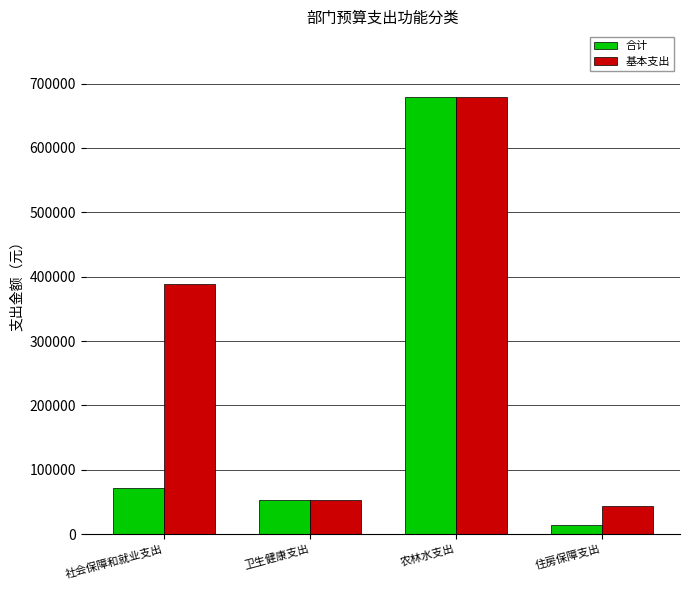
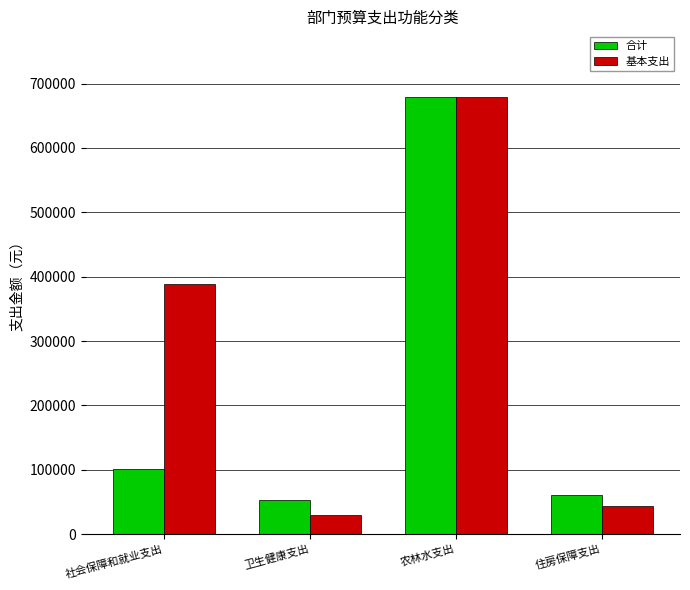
合计, 社会保障和就业支出: 70000 -> 100000
基本支出, 卫生健康支出: 50000 -> 30000
合计, 住房保障支出: 10000 -> 60000
